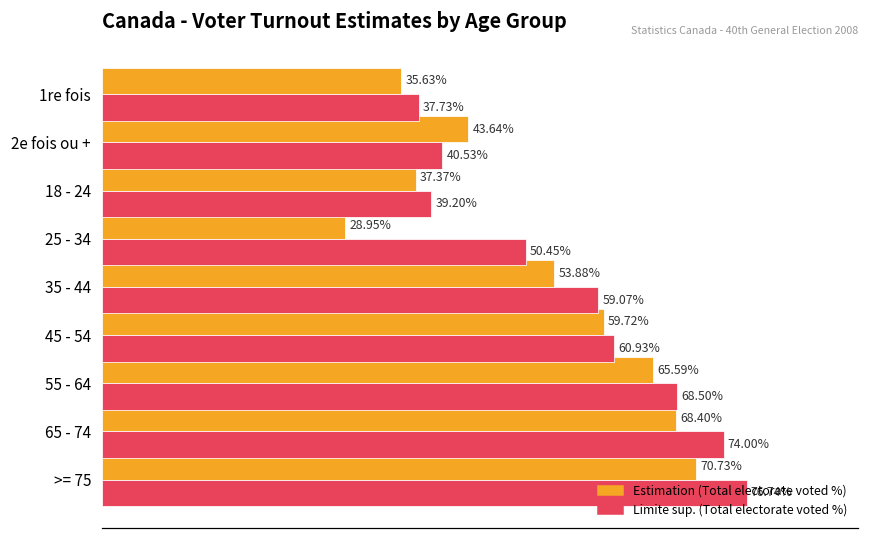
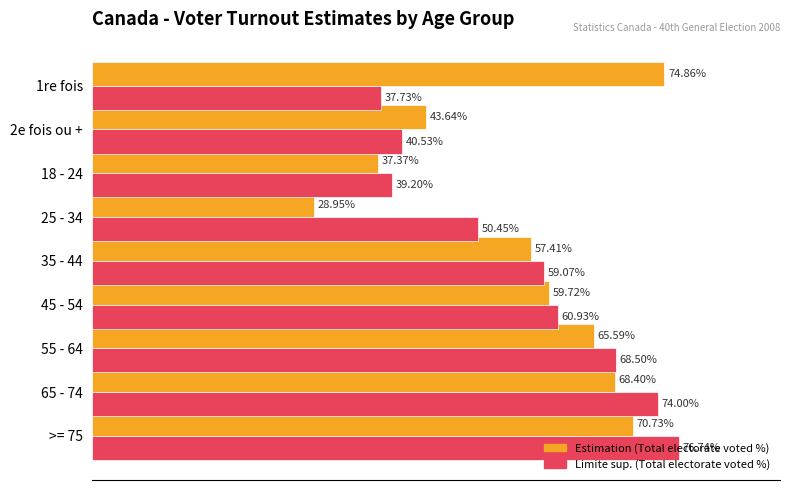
Estimation (Total electorate voted %), 1re fois: 35.63% -> 74.86%
Estimation (Total electorate voted %), 35 - 44: 53.88% -> 57.41%
